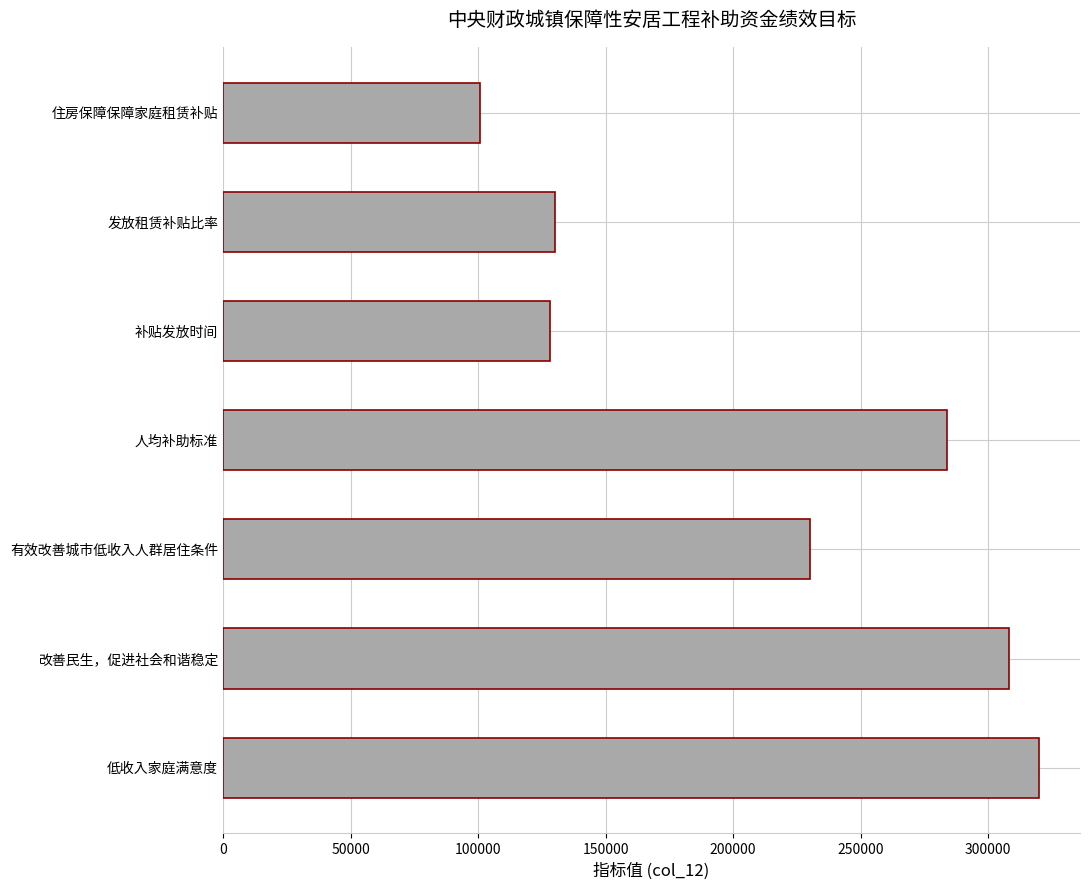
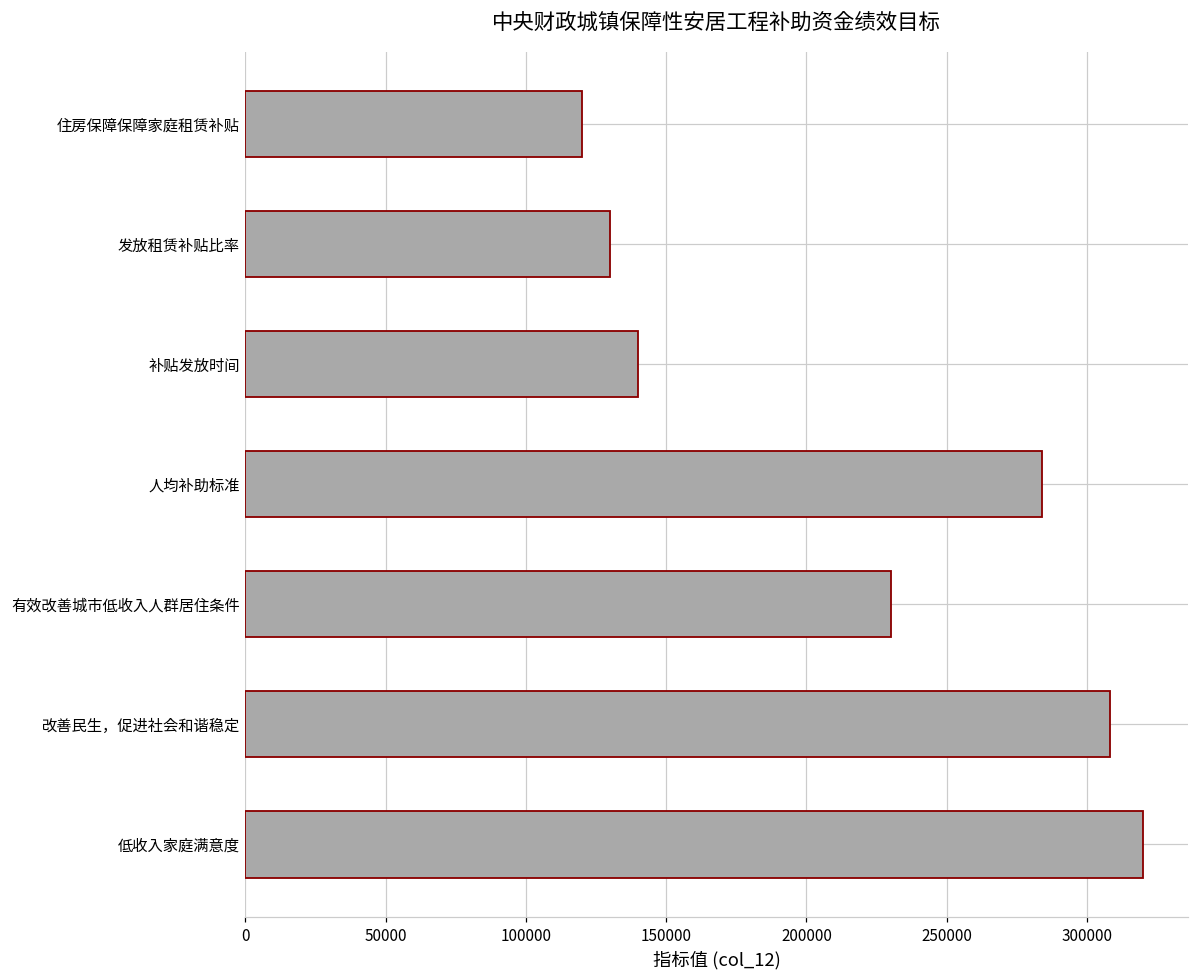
住房保障保障家庭租赁补贴: 101000 -> 120000
补贴发放时间: 128000 -> 140000
